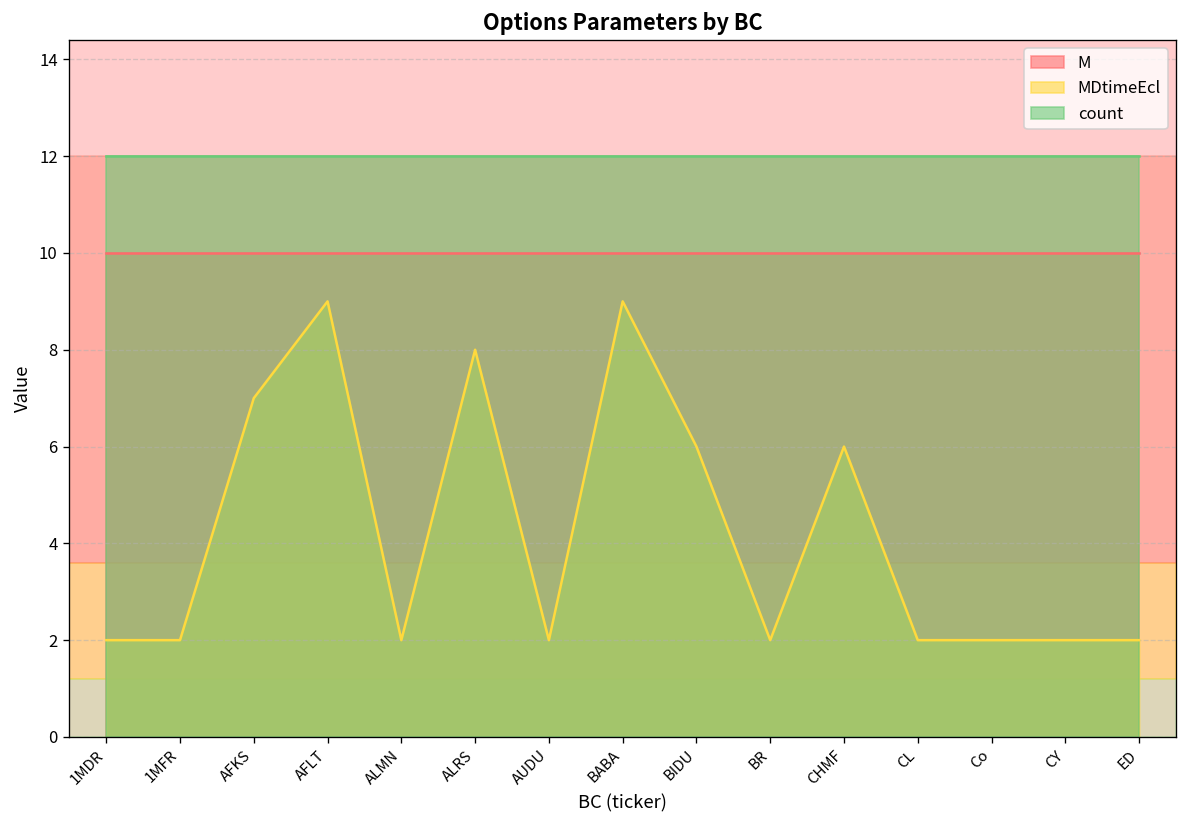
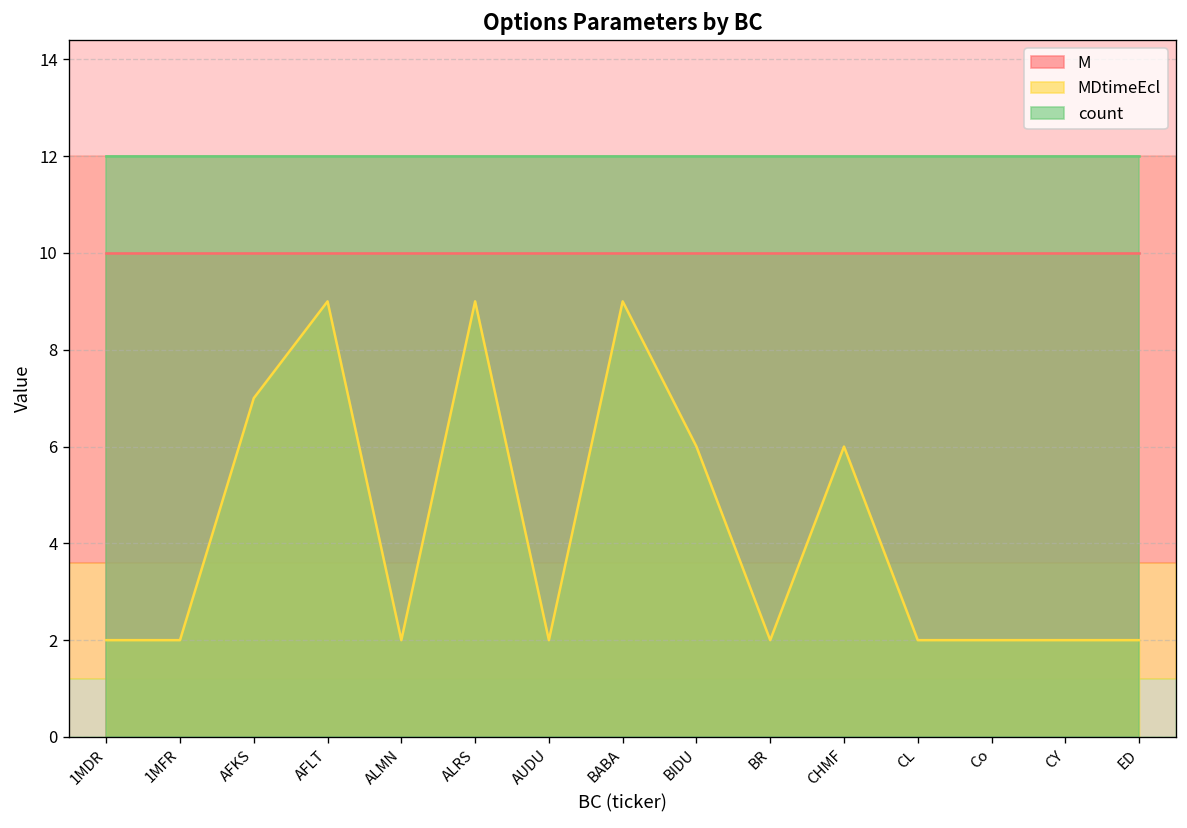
MDtimeEcl, ALRS: 8 -> 9
